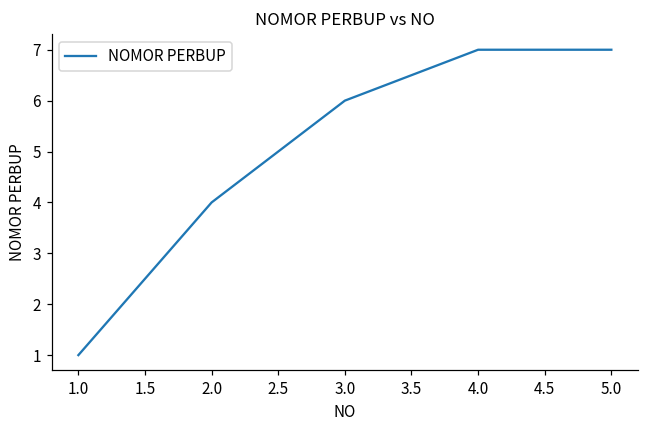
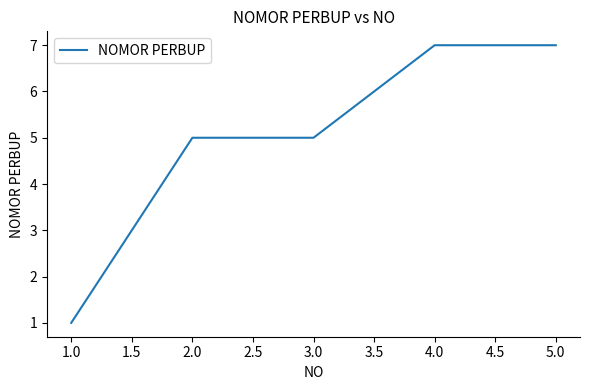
2.0: 4 -> 5
3.0: 6 -> 5
